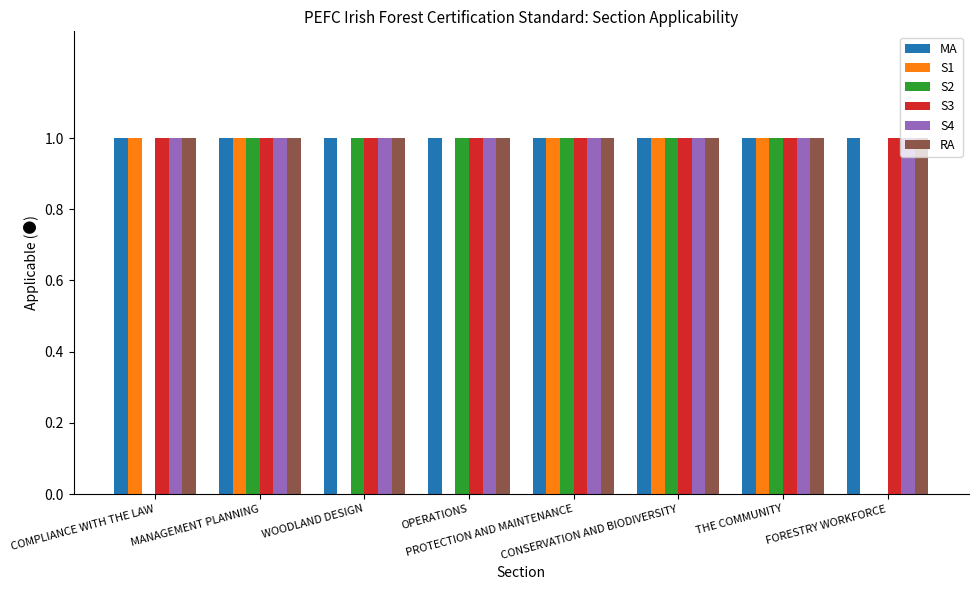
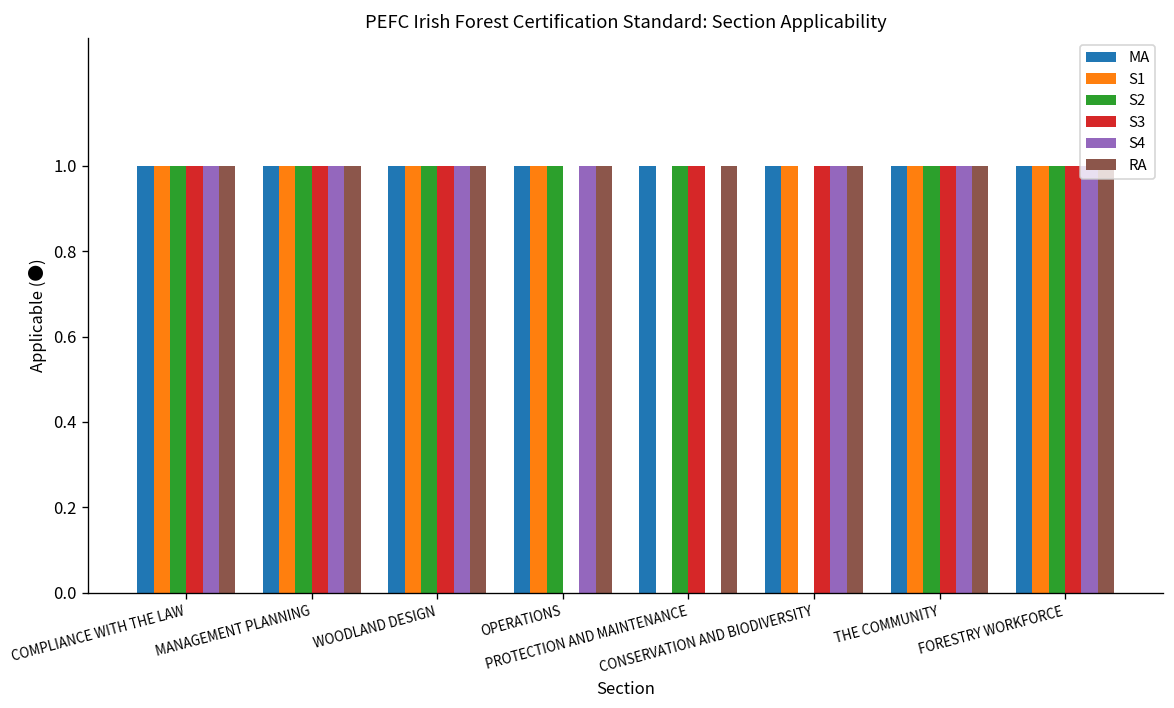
S2, COMPLIANCE WITH THE LAW: 0 -> 1
S1, WOODLAND DESIGN: 0 -> 1
S1, OPERATIONS: 0 -> 1
S3, OPERATIONS: 1 -> 0
S1, PROTECTION AND MAINTENANCE: 1 -> 0
S4, PROTECTION AND MAINTENANCE: 1 -> 0
S2, CONSERVATION AND BIODIVERSITY: 1 -> 0
S1, FORESTRY WORKFORCE: 0 -> 1
S2, FORESTRY WORKFORCE: 0 -> 1
